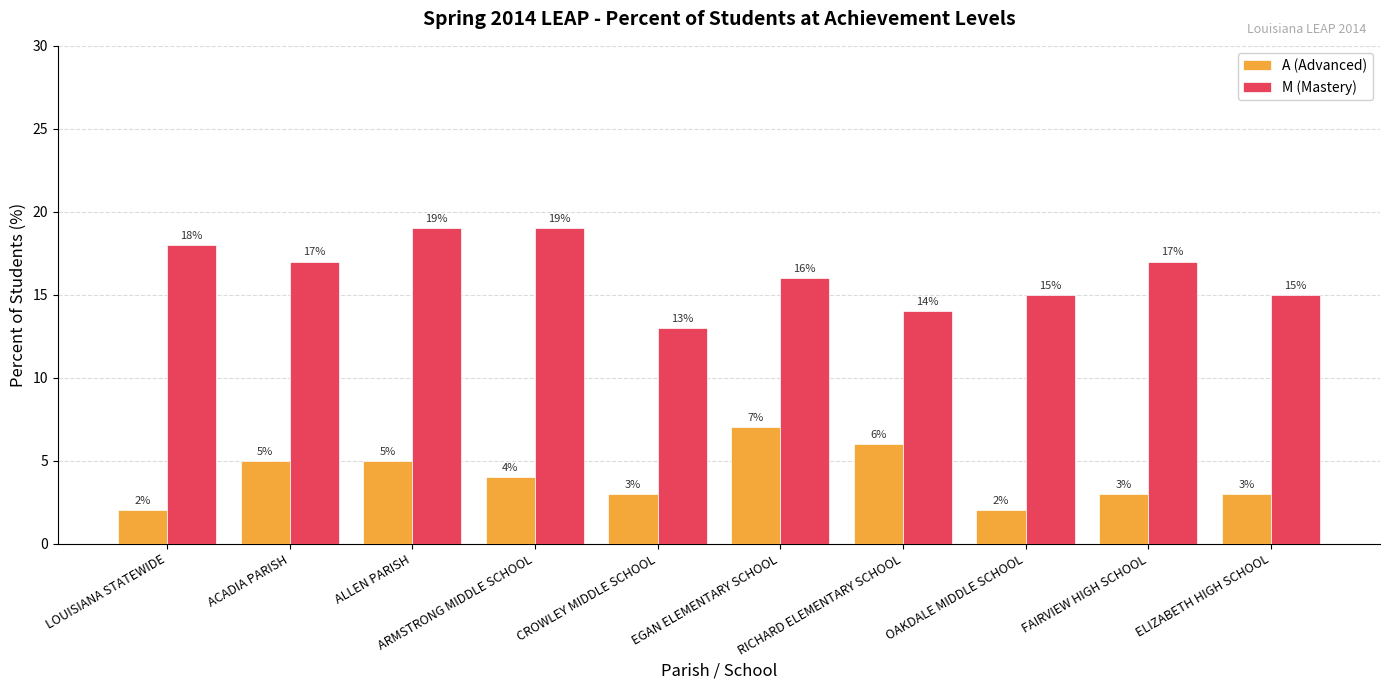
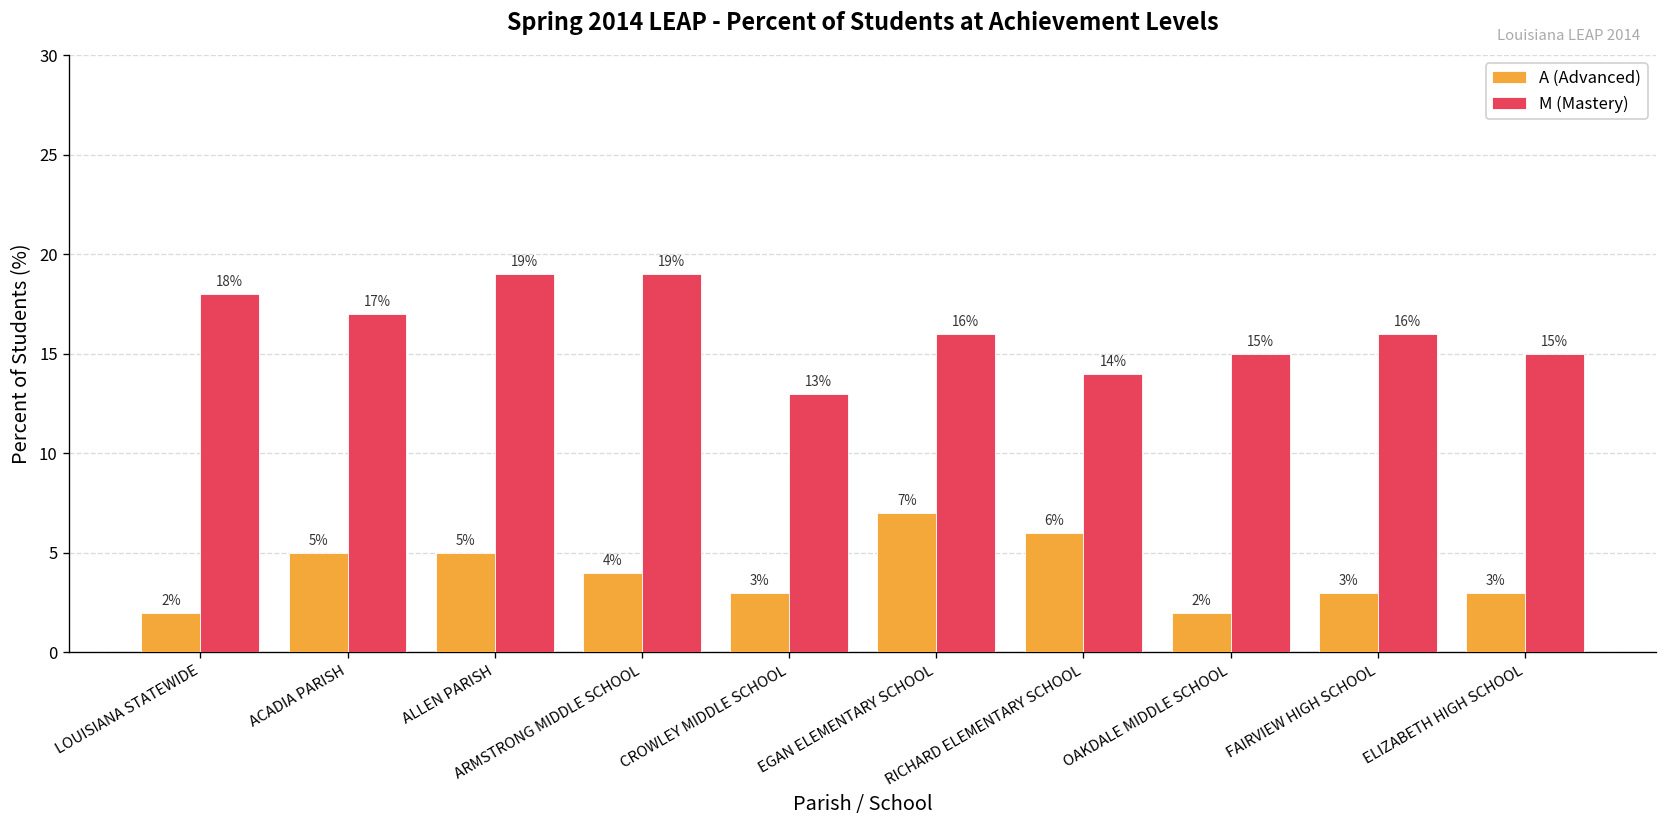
M (Mastery), FAIRVIEW HIGH SCHOOL: 17% -> 16%
